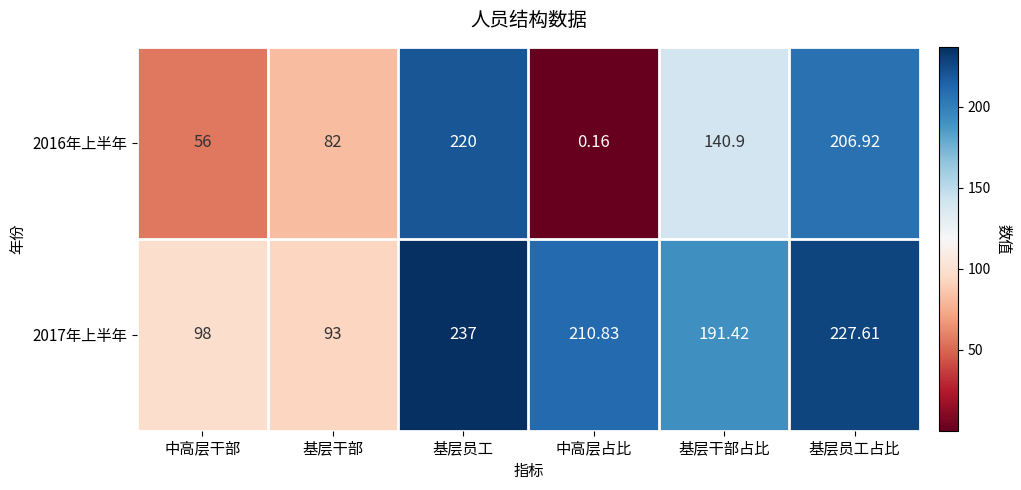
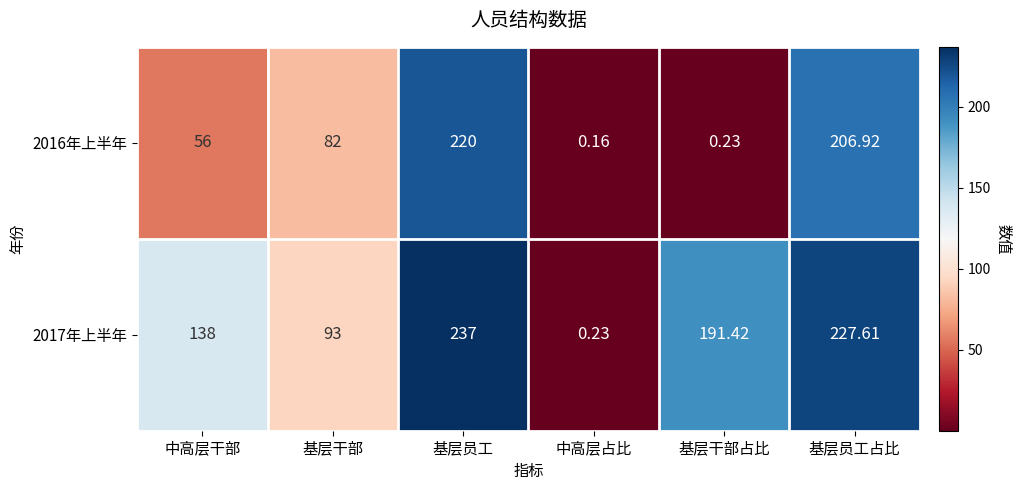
2016年上半年, 基层干部占比: 140.9 -> 0.23
2017年上半年, 中高层干部: 98 -> 138
2017年上半年, 中高层占比: 210.83 -> 0.23
